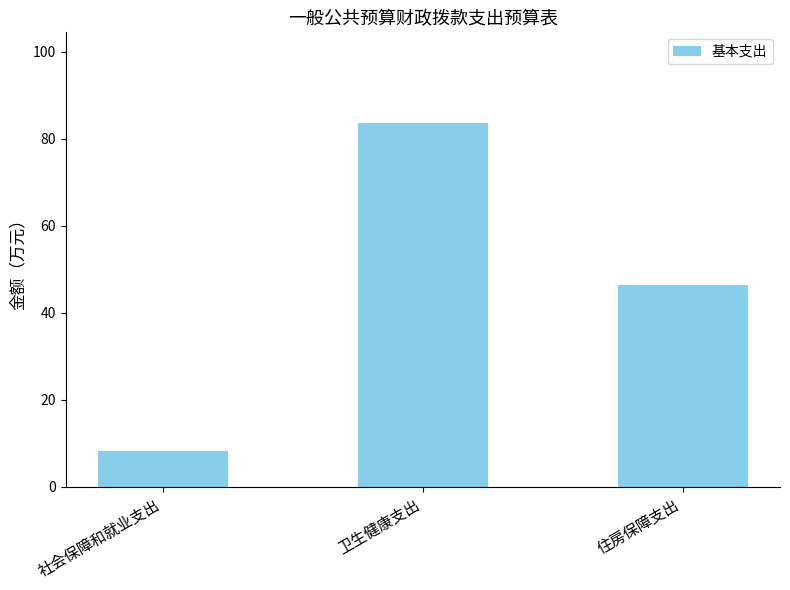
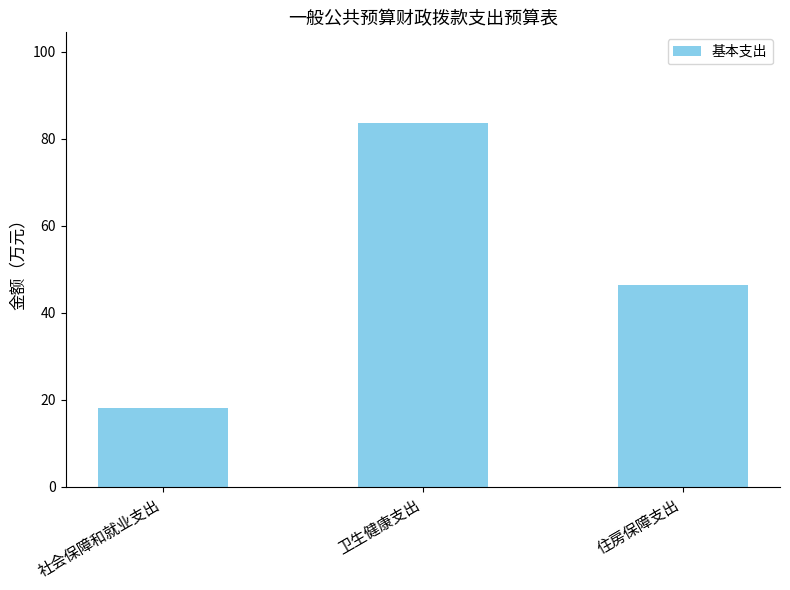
社会保障和就业支出: 8 -> 18
